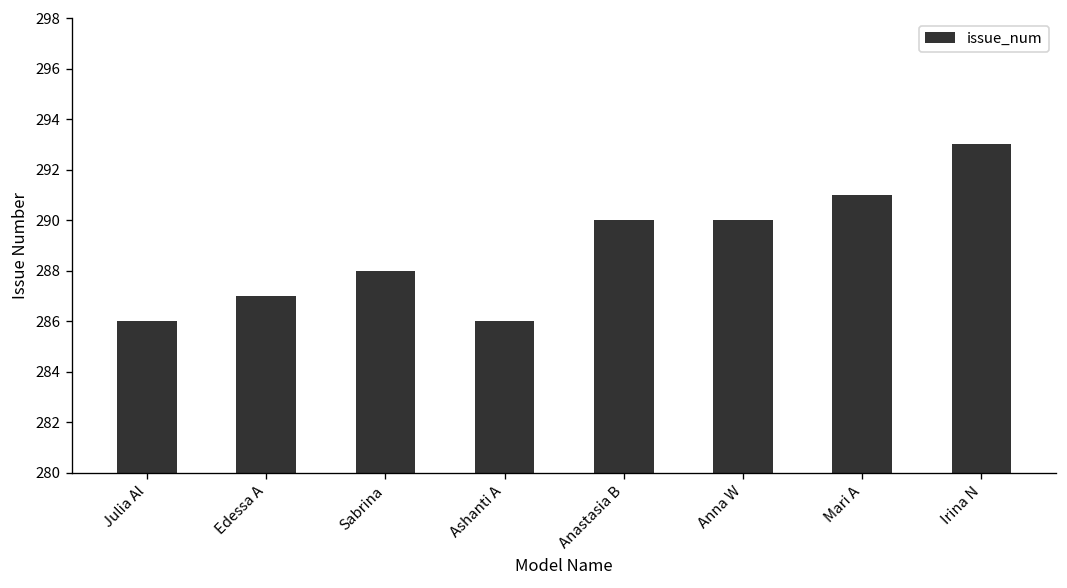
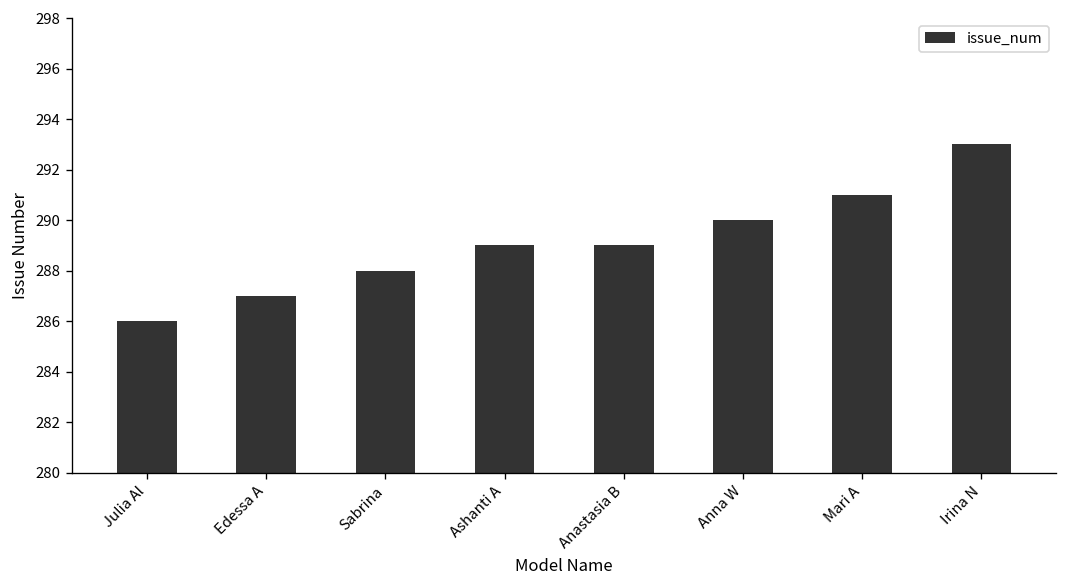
Ashanti A: 286 -> 289
Anastasia B: 290 -> 289
